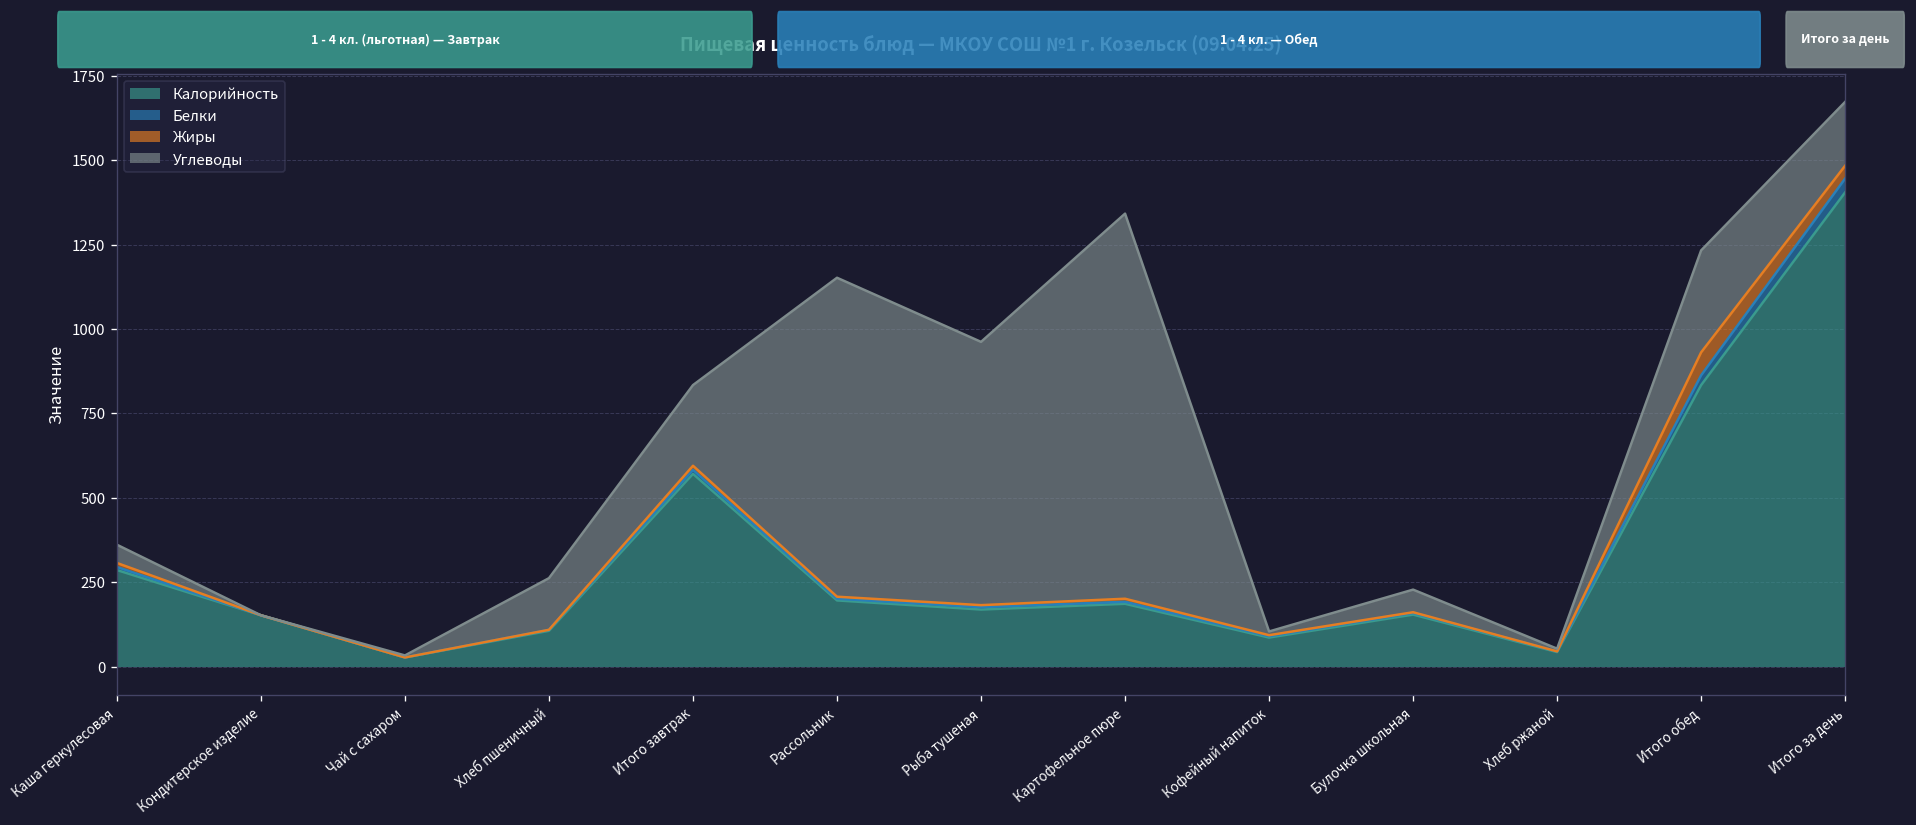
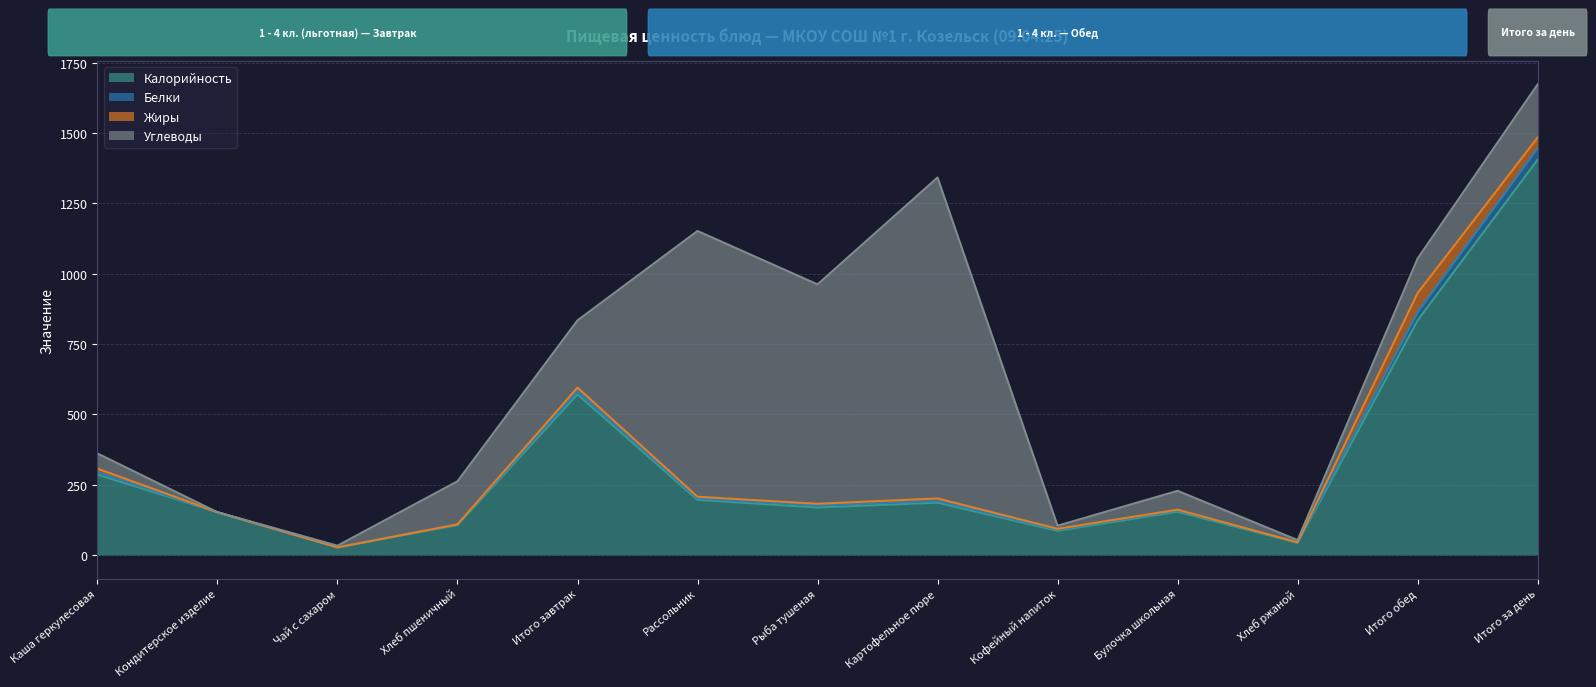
Углеводы, Итого обед: 300 -> 120
